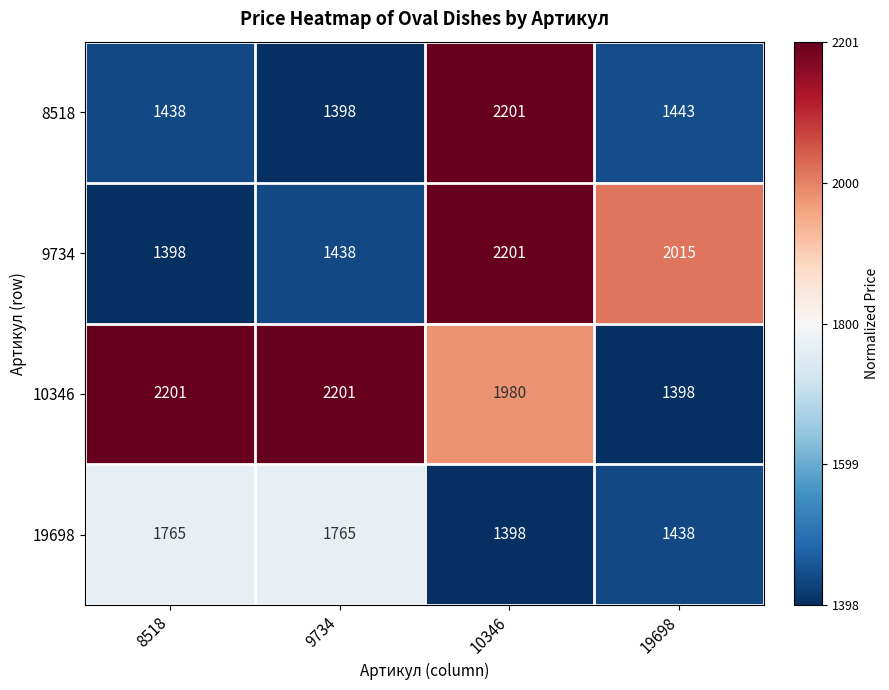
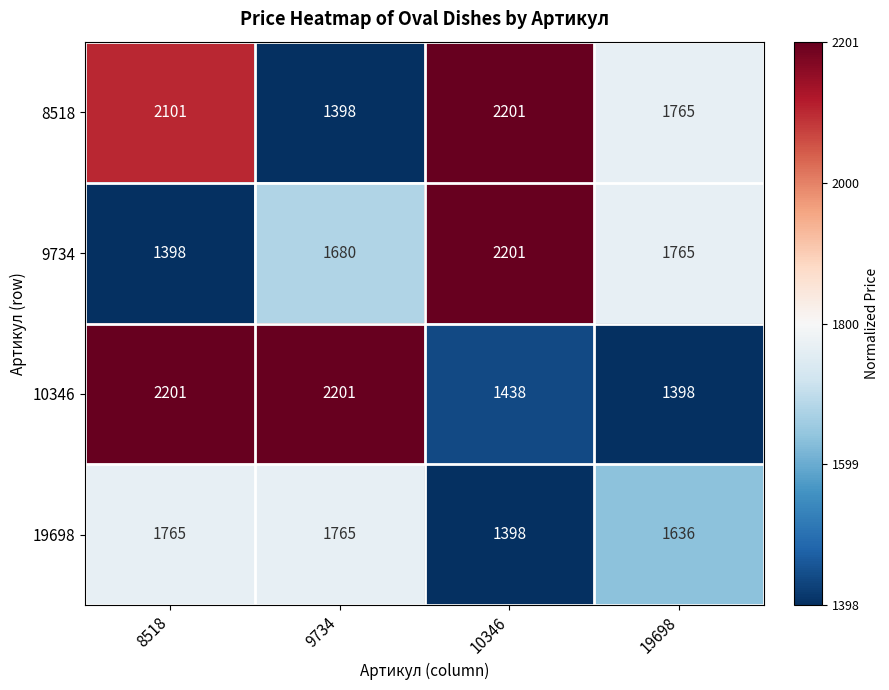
8518, 8518: 1438 -> 2101
8518, 19698: 1443 -> 1765
9734, 9734: 1438 -> 1680
9734, 19698: 2015 -> 1765
10346, 10346: 1980 -> 1438
19698, 19698: 1438 -> 1636
